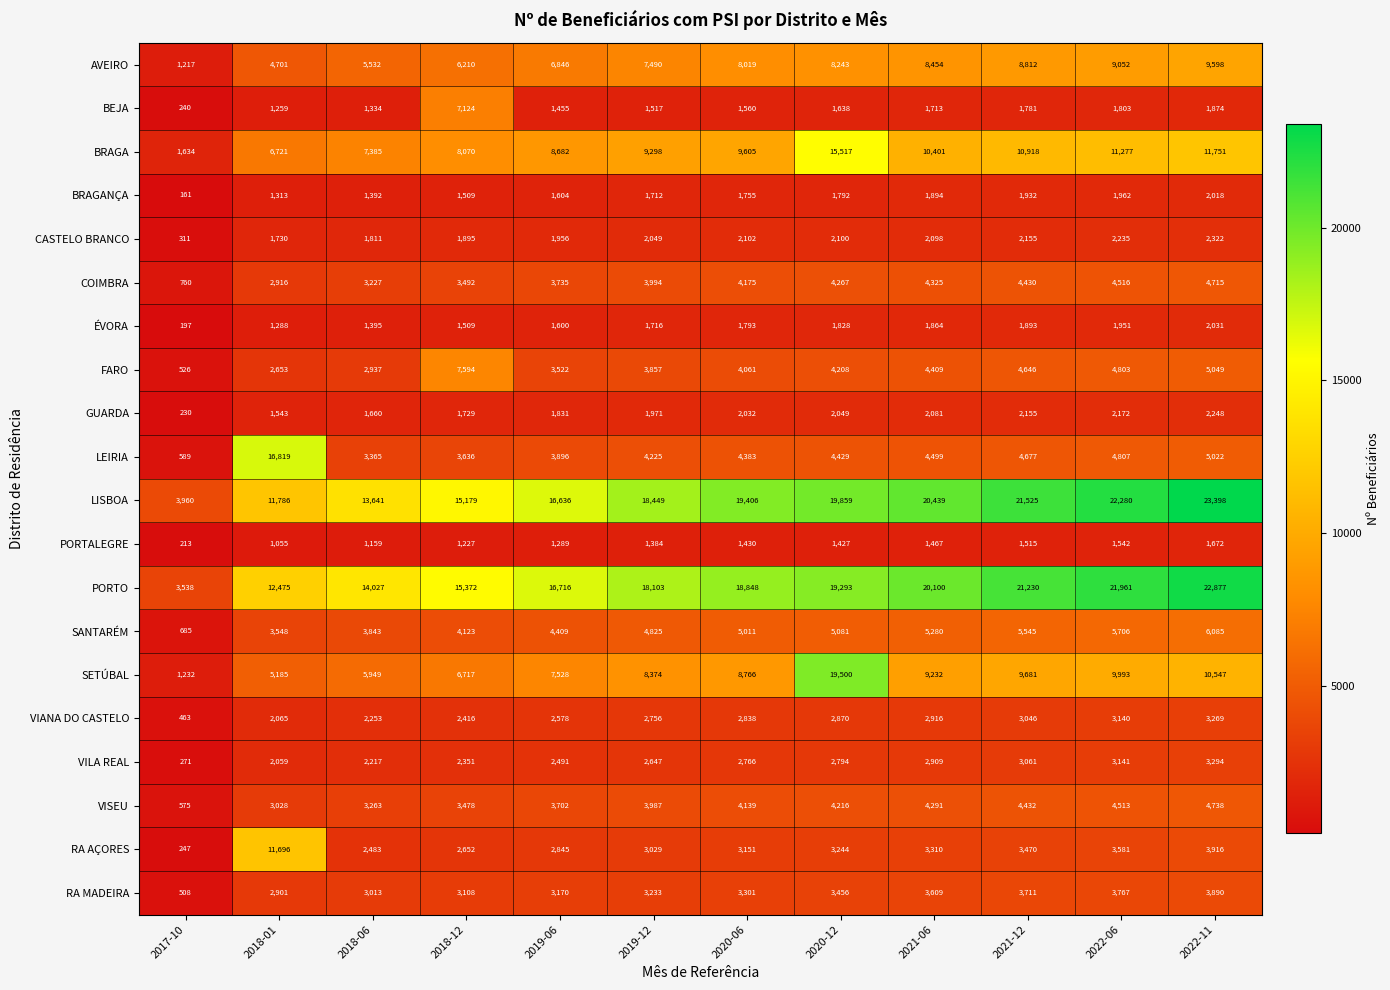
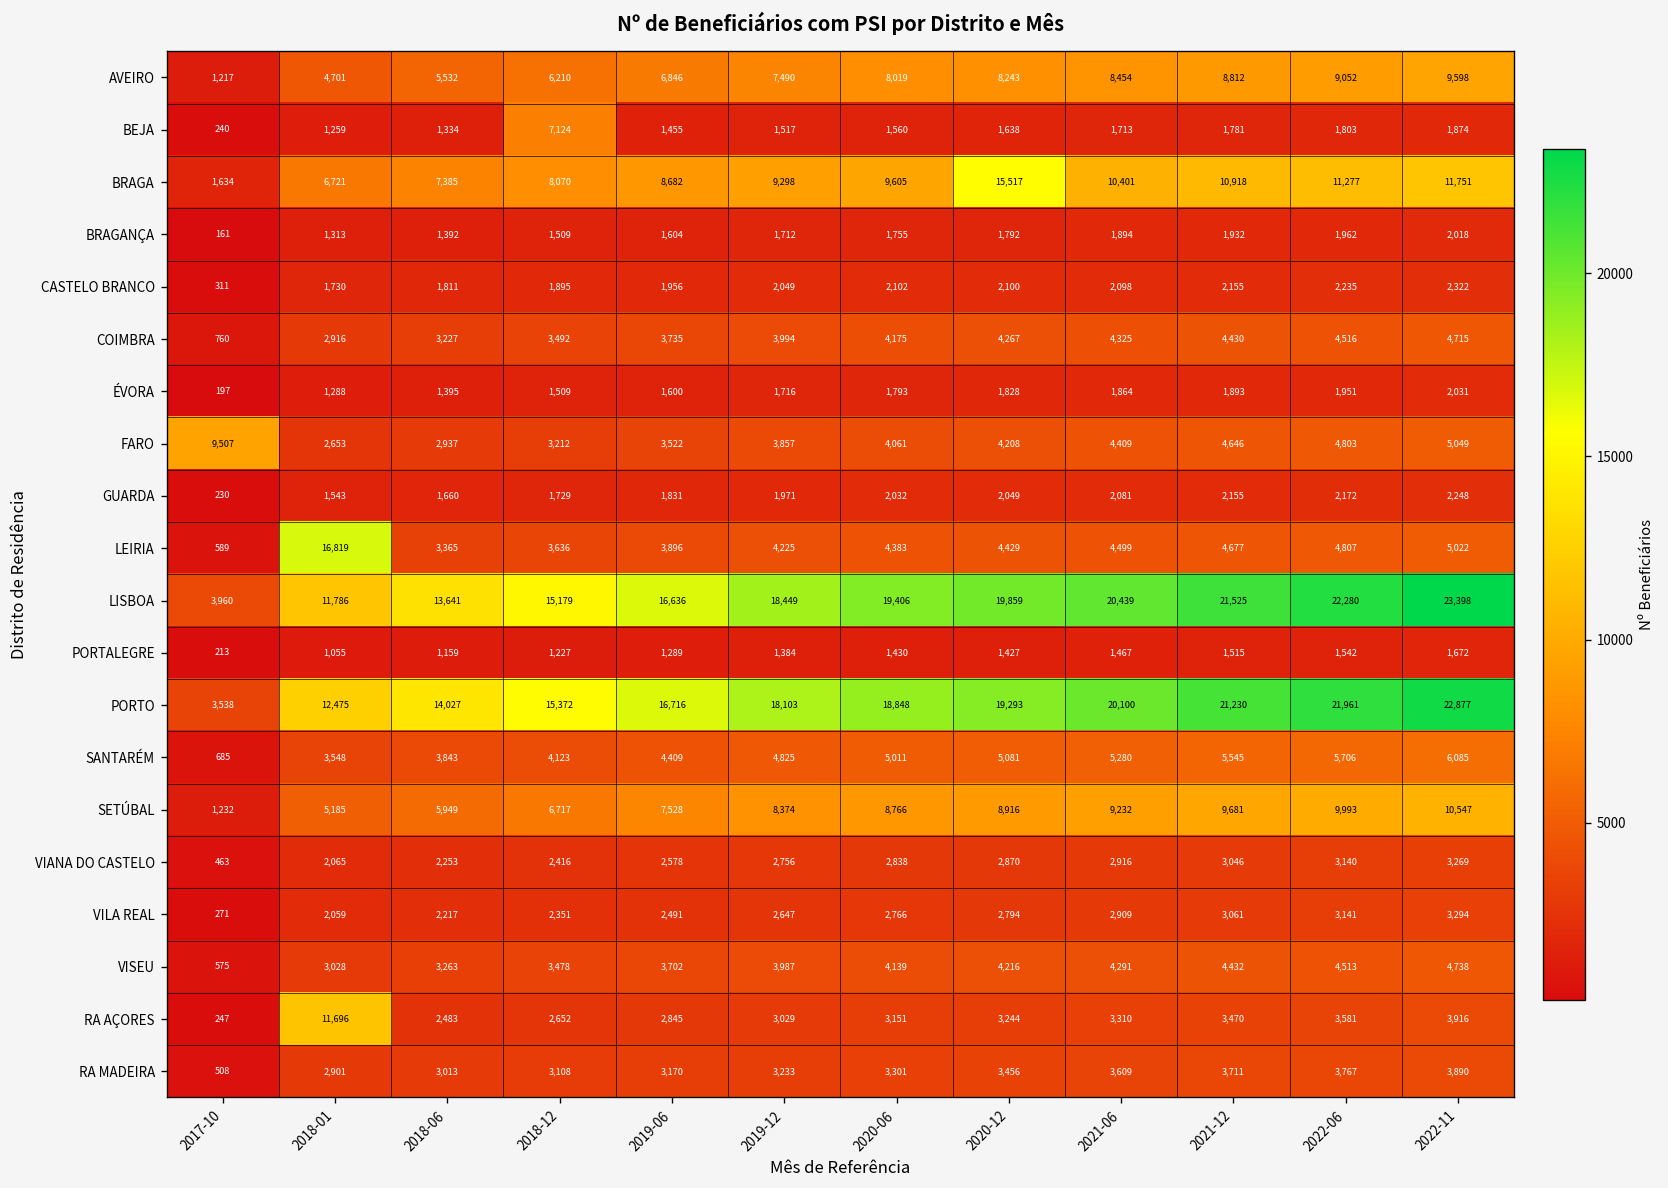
FARO, 2017-10: 526 -> 9,507
FARO, 2018-12: 7,594 -> 3,212
SETÚBAL, 2020-12: 19,500 -> 8,916
